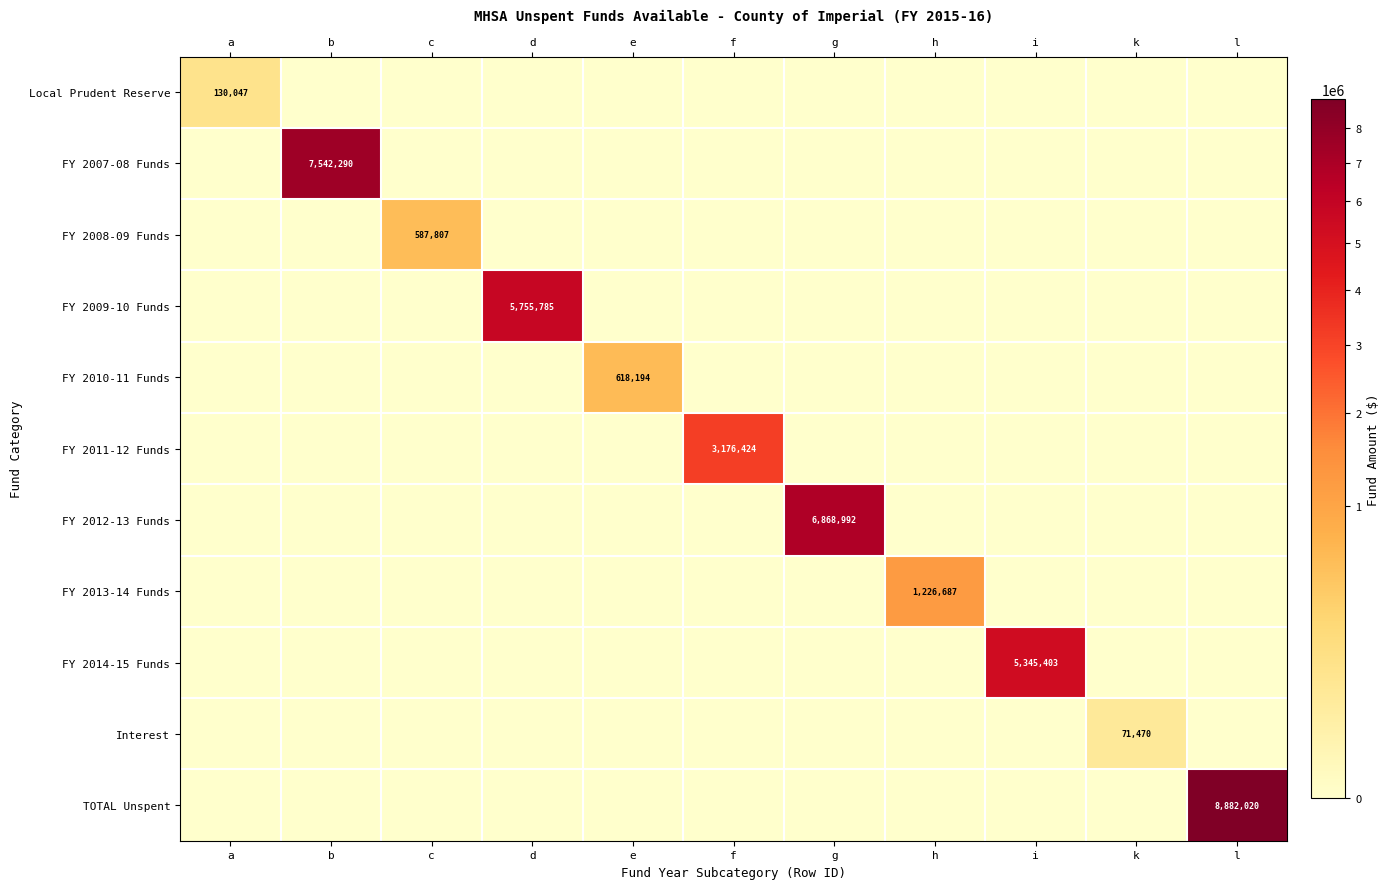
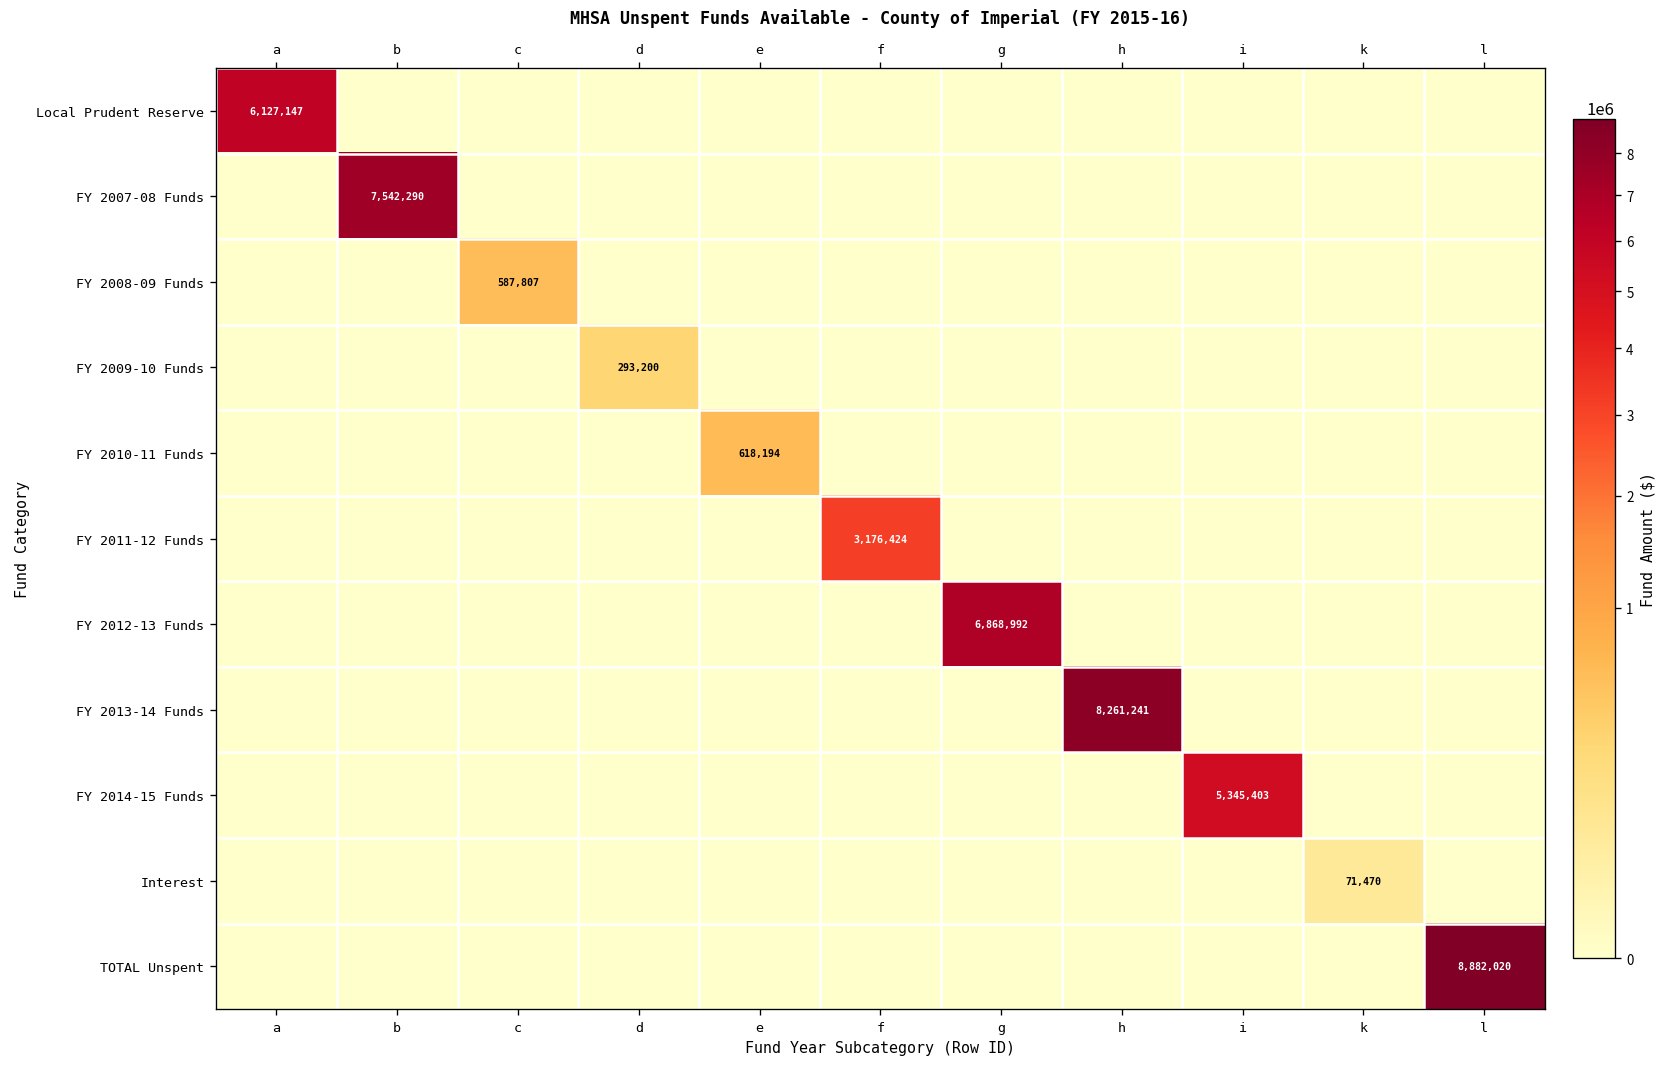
Local Prudent Reserve, a: 130,047 -> 6,127,147
FY 2009-10 Funds, d: 5,755,785 -> 293,200
FY 2013-14 Funds, h: 1,226,687 -> 8,261,241
